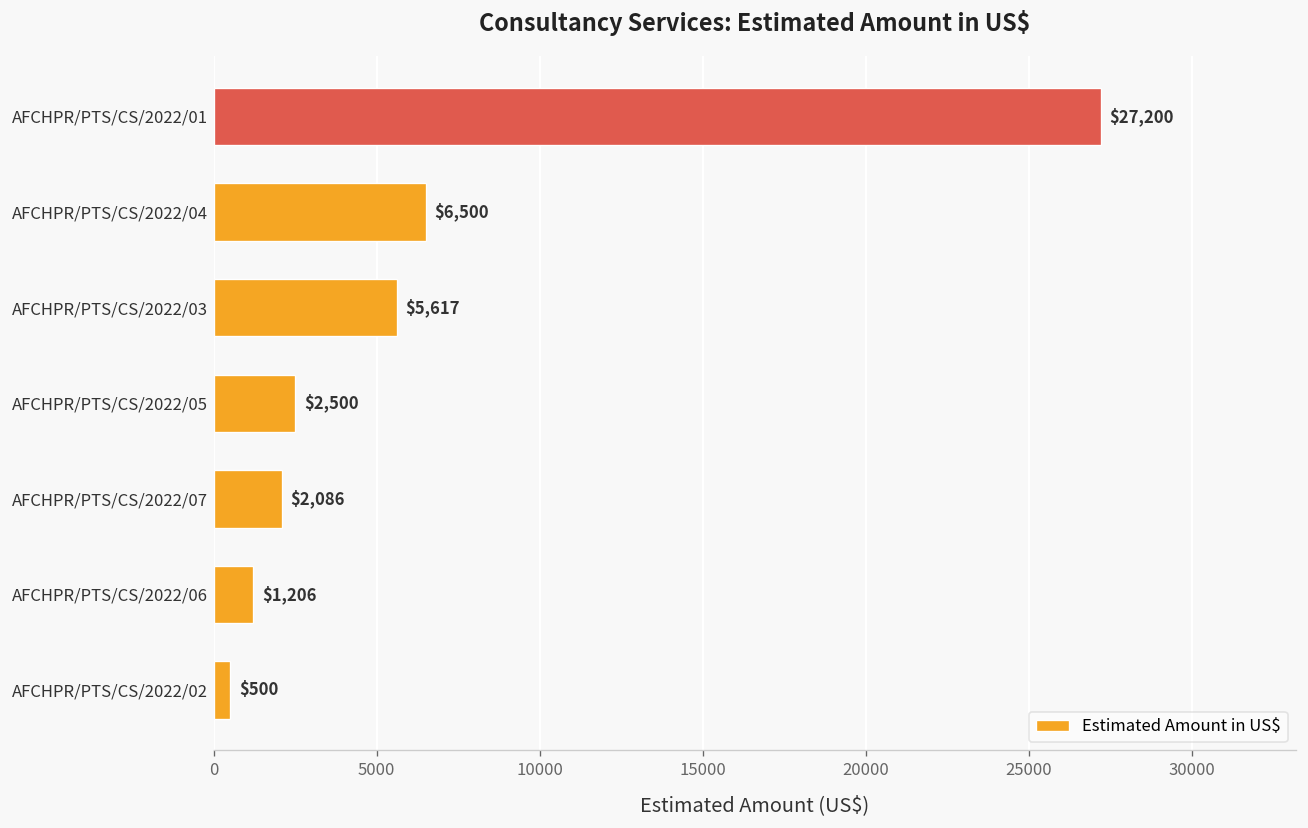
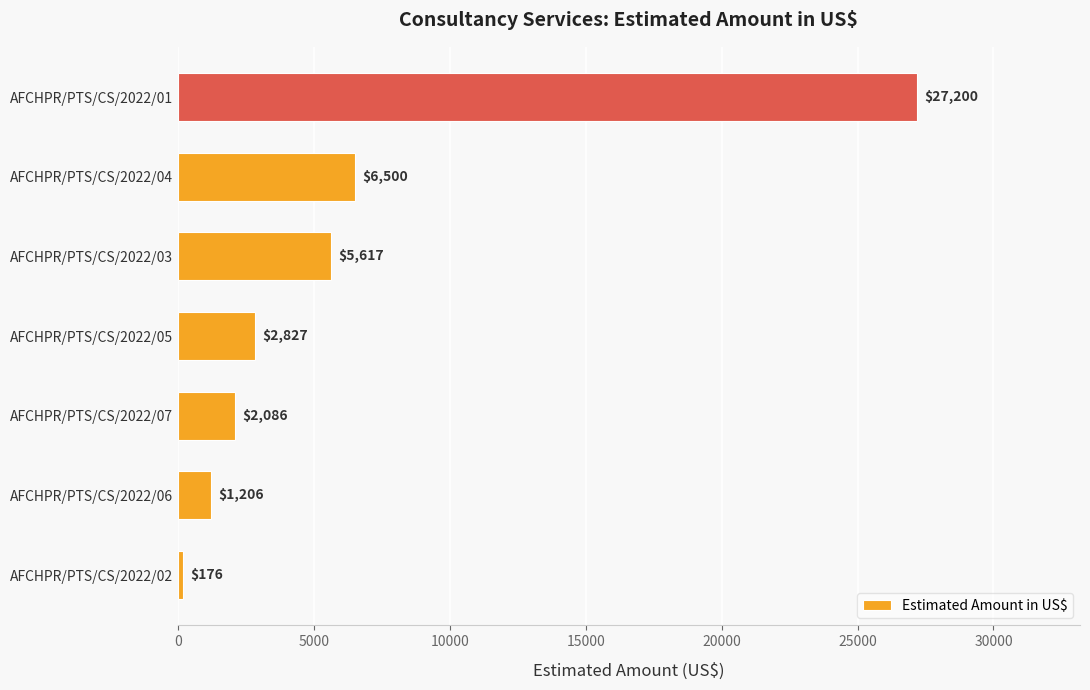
AFCHPR/PTS/CS/2022/05: $2,500 -> $2,827
AFCHPR/PTS/CS/2022/02: $500 -> $176
